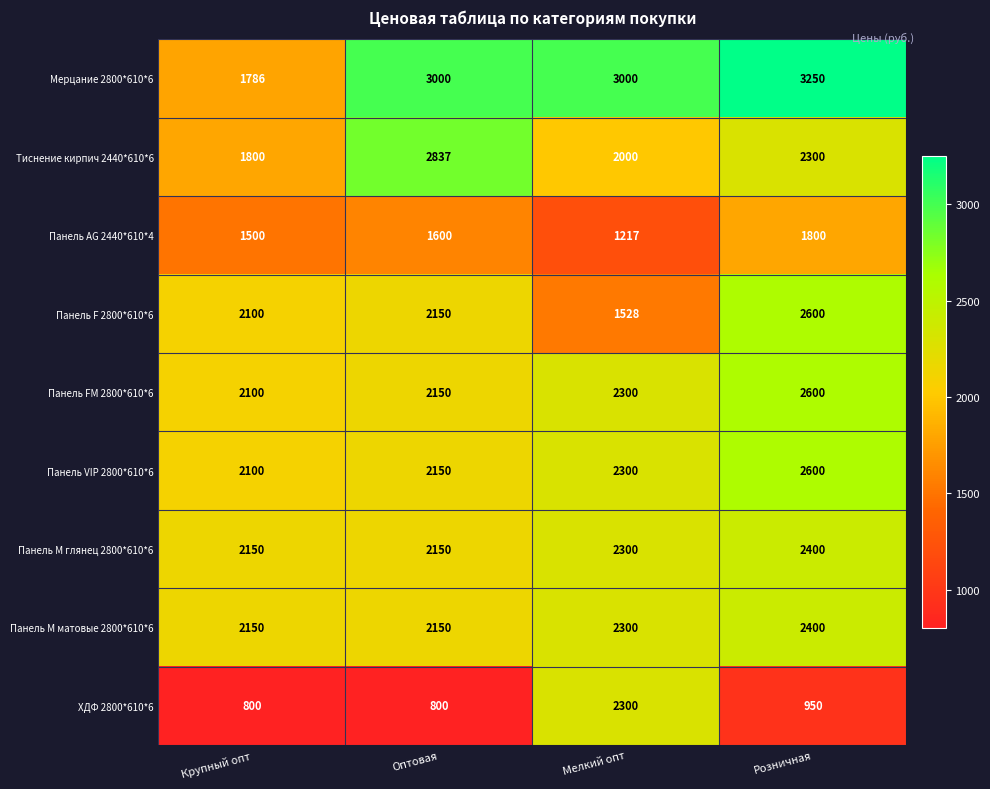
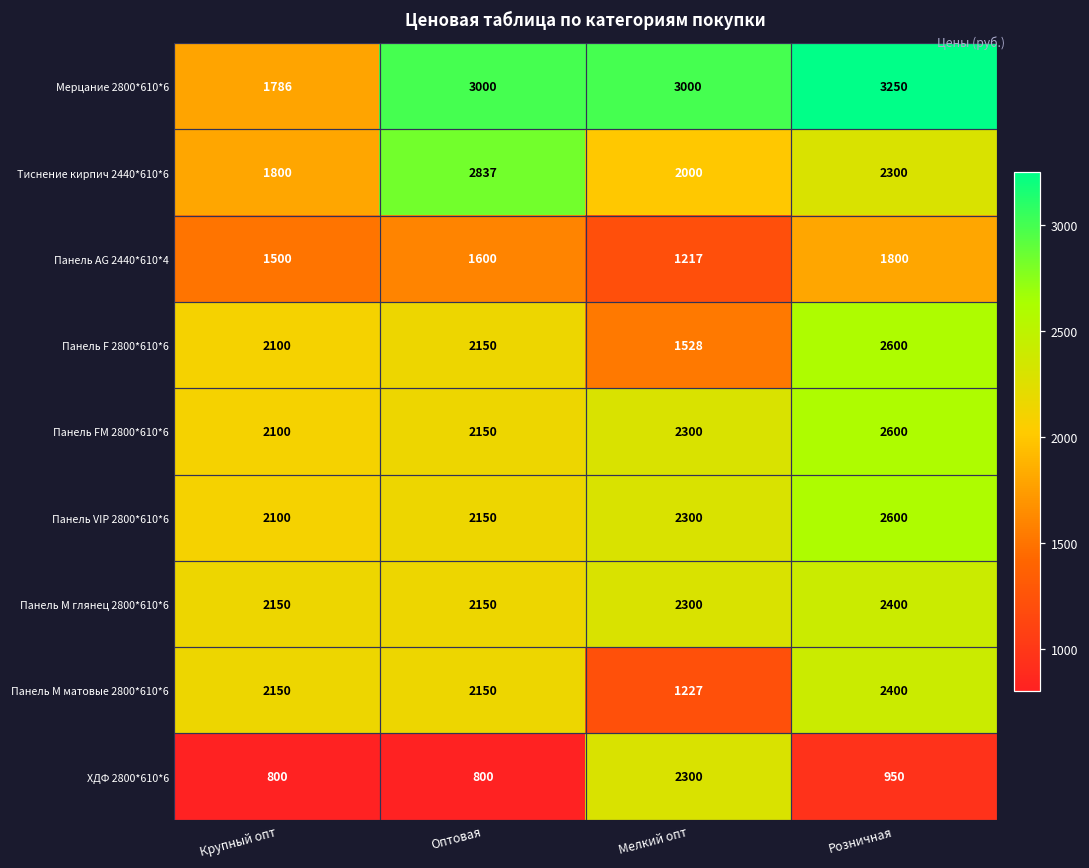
Панель М матовые 2800*610*6, Мелкий опт: 2300 -> 1227
